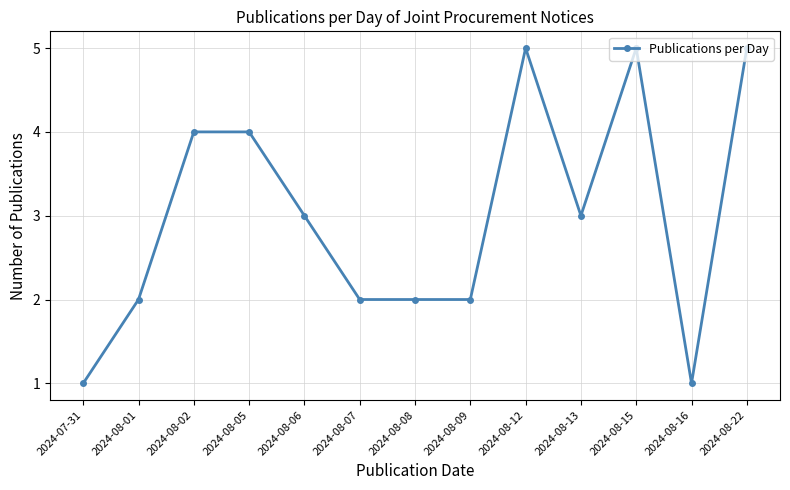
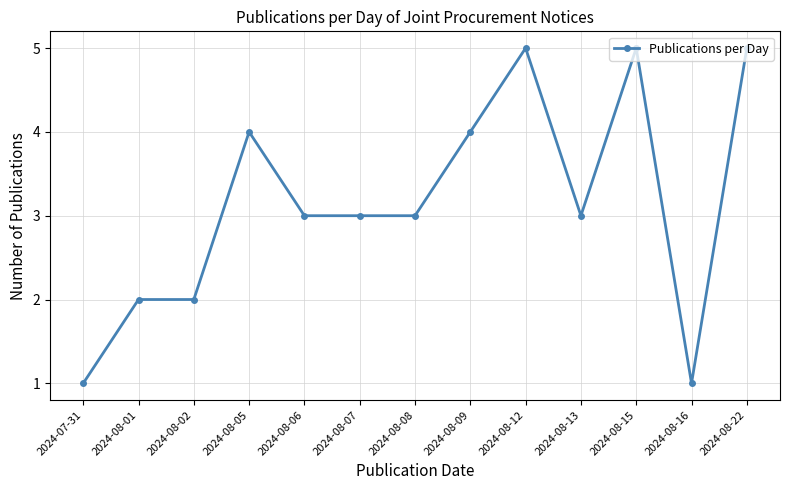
2024-08-02: 4 -> 2
2024-08-07: 2 -> 3
2024-08-08: 2 -> 3
2024-08-09: 2 -> 4
